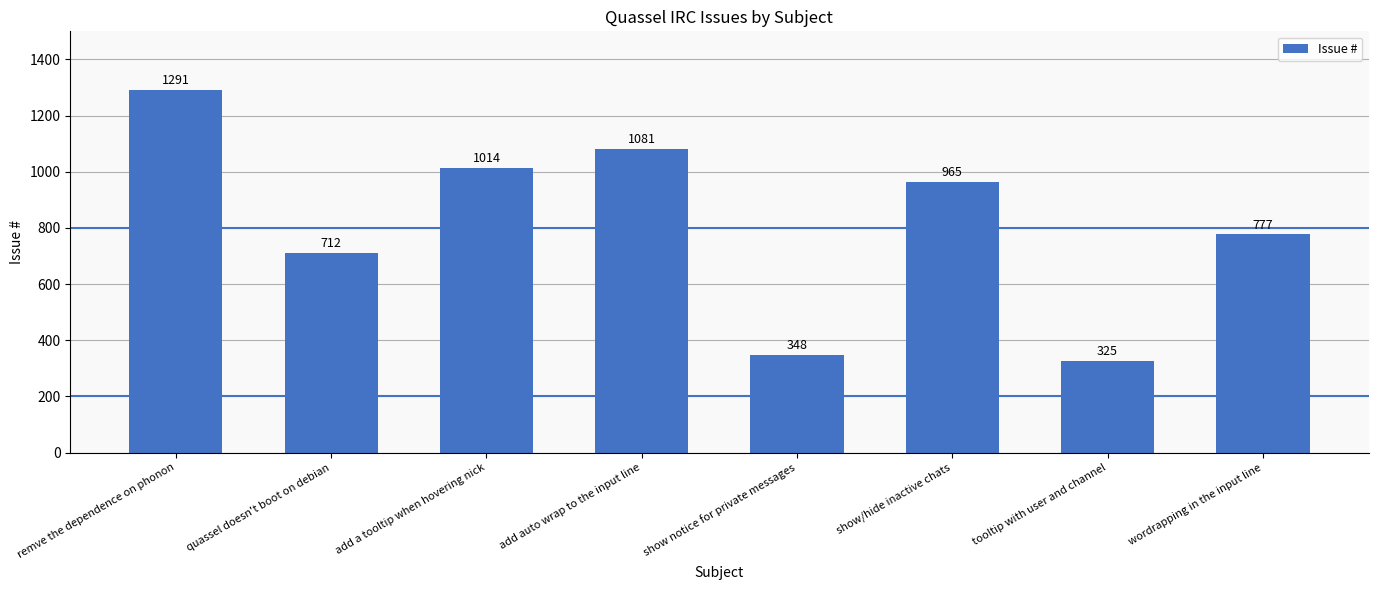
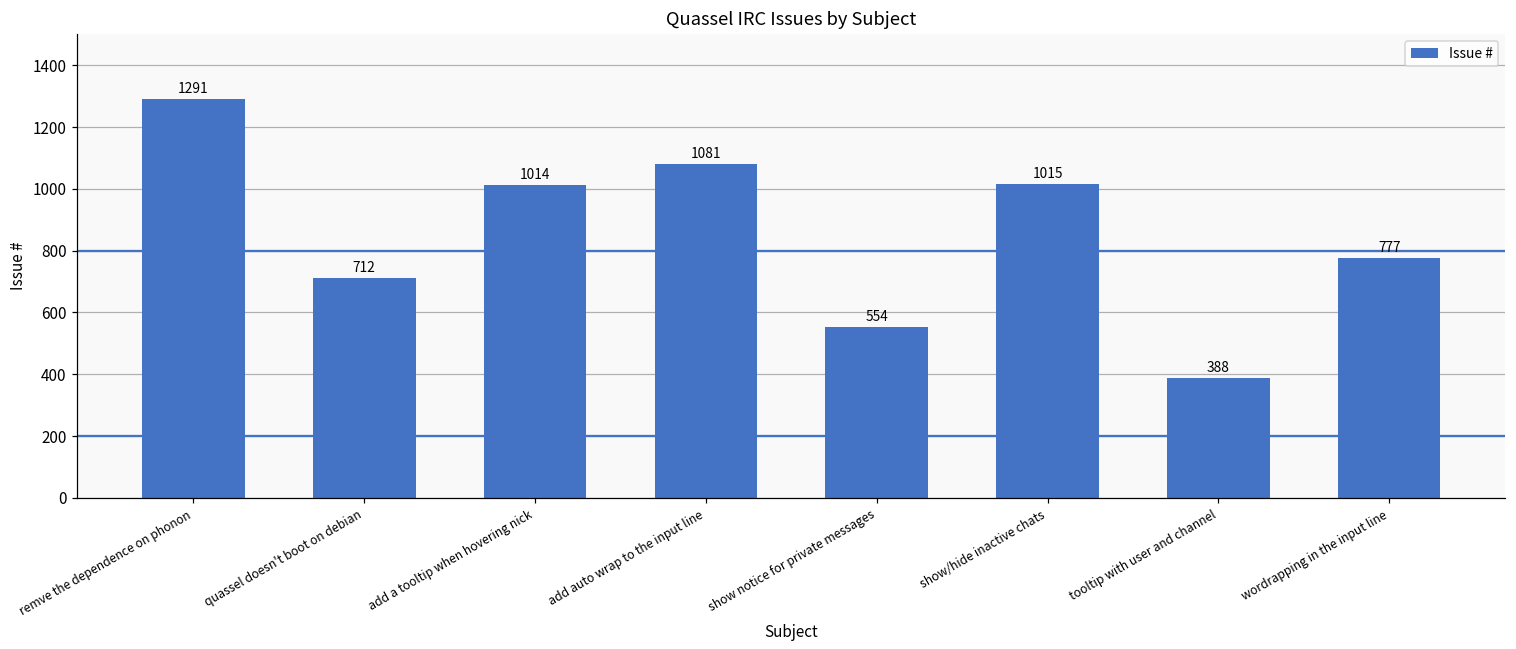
show notice for private messages: 348 -> 554
show/hide inactive chats: 965 -> 1015
tooltip with user and channel: 325 -> 388
